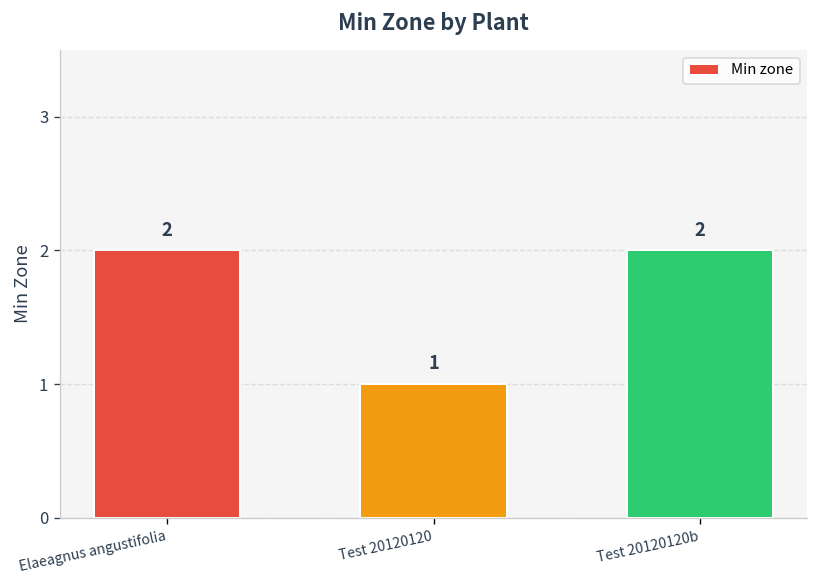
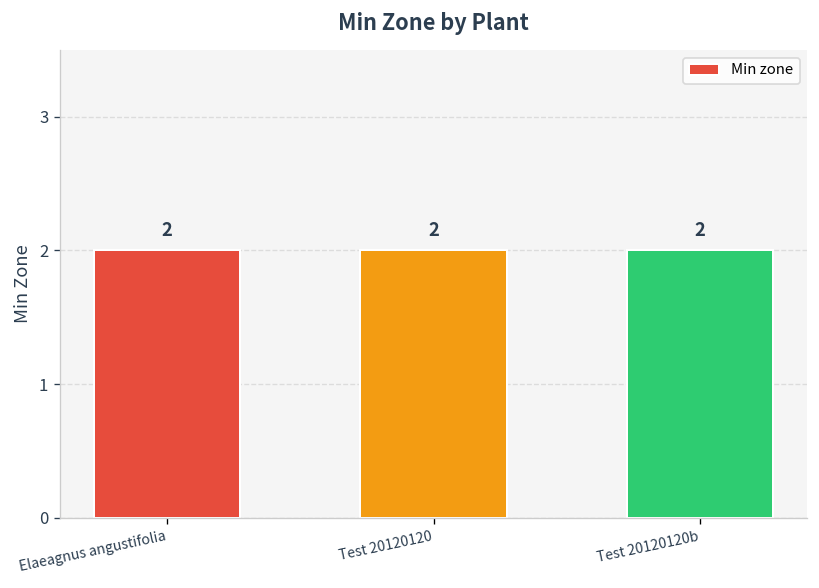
Test 20120120: 1 -> 2
